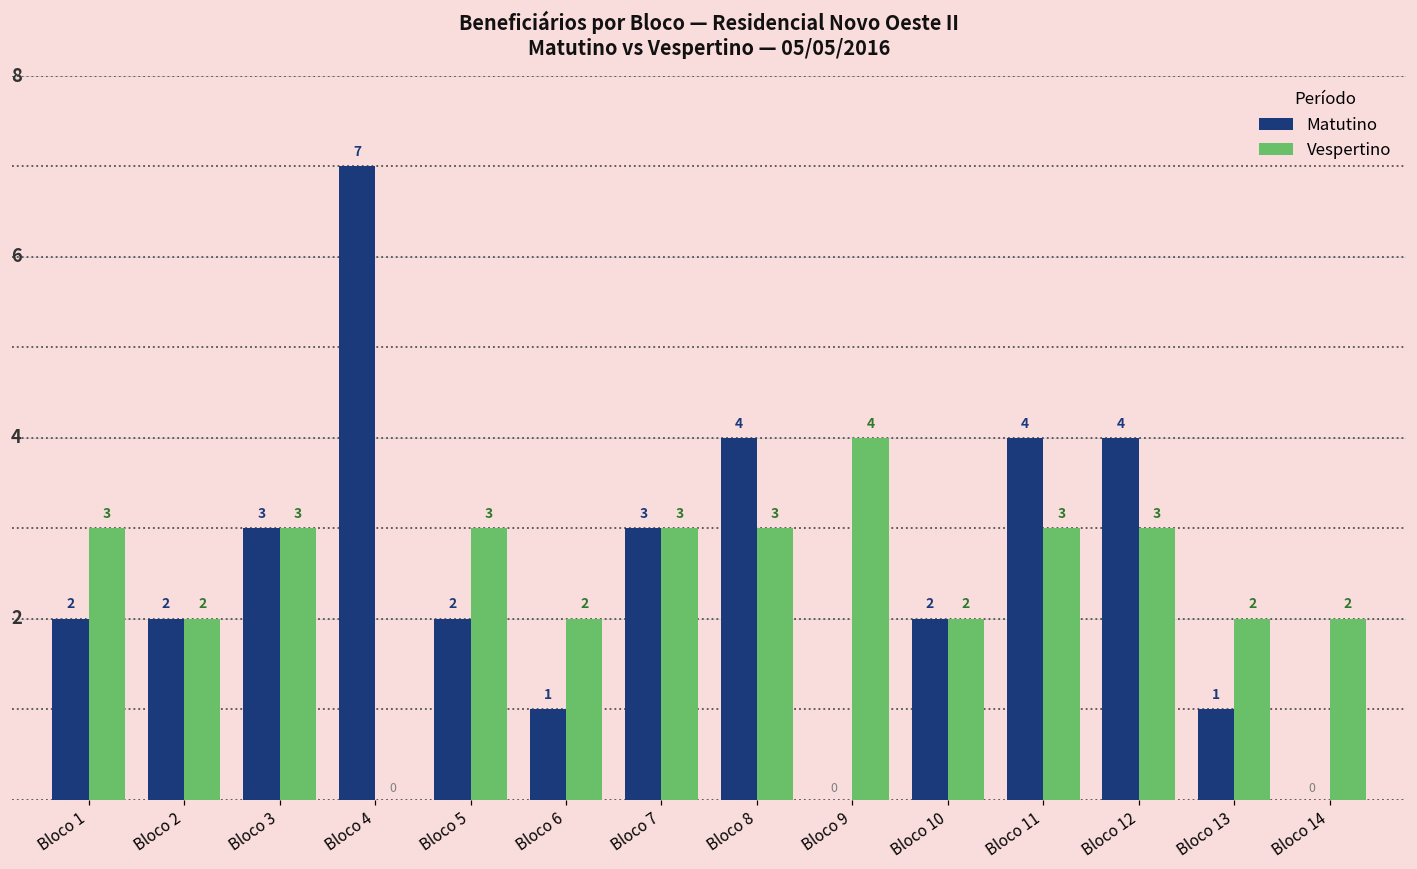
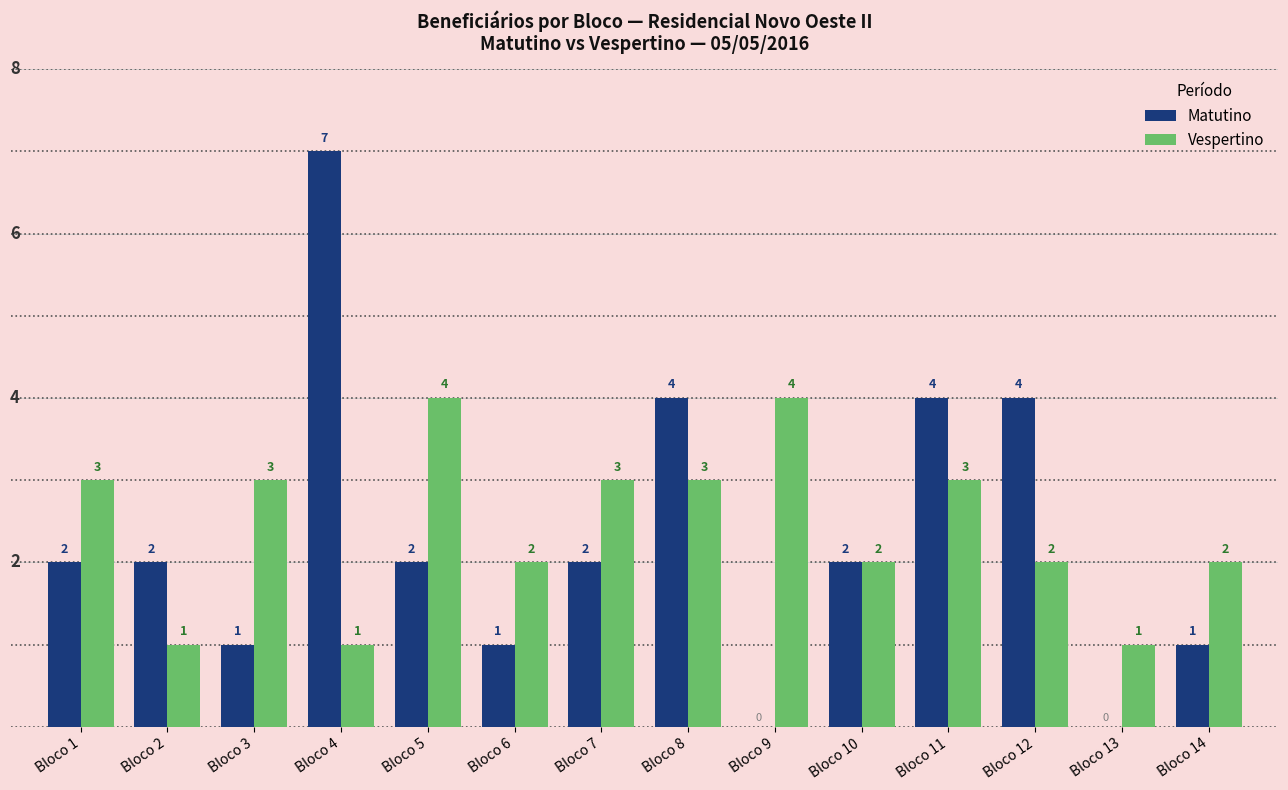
Vespertino, Bloco 2: 2 -> 1
Matutino, Bloco 3: 3 -> 1
Vespertino, Bloco 4: 0 -> 1
Vespertino, Bloco 5: 3 -> 4
Matutino, Bloco 7: 3 -> 2
Vespertino, Bloco 12: 3 -> 2
Matutino, Bloco 13: 1 -> 0
Vespertino, Bloco 13: 2 -> 1
Matutino, Bloco 14: 0 -> 1
